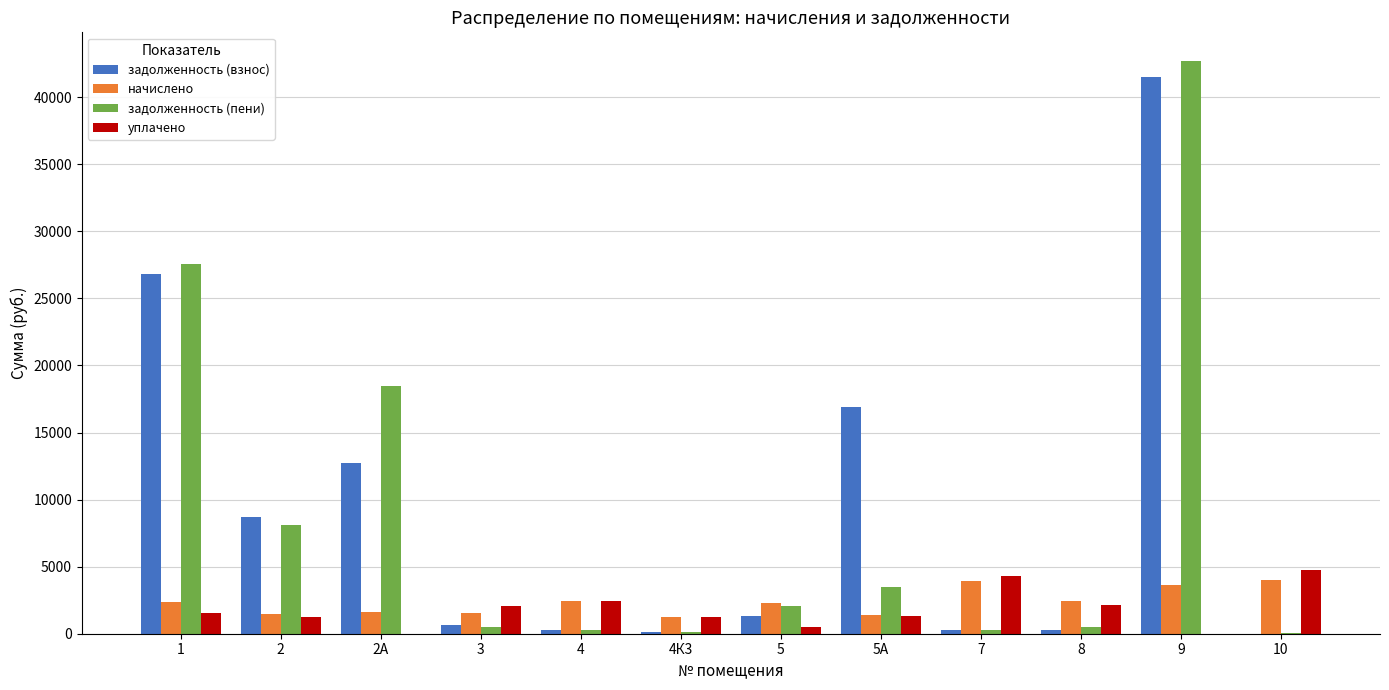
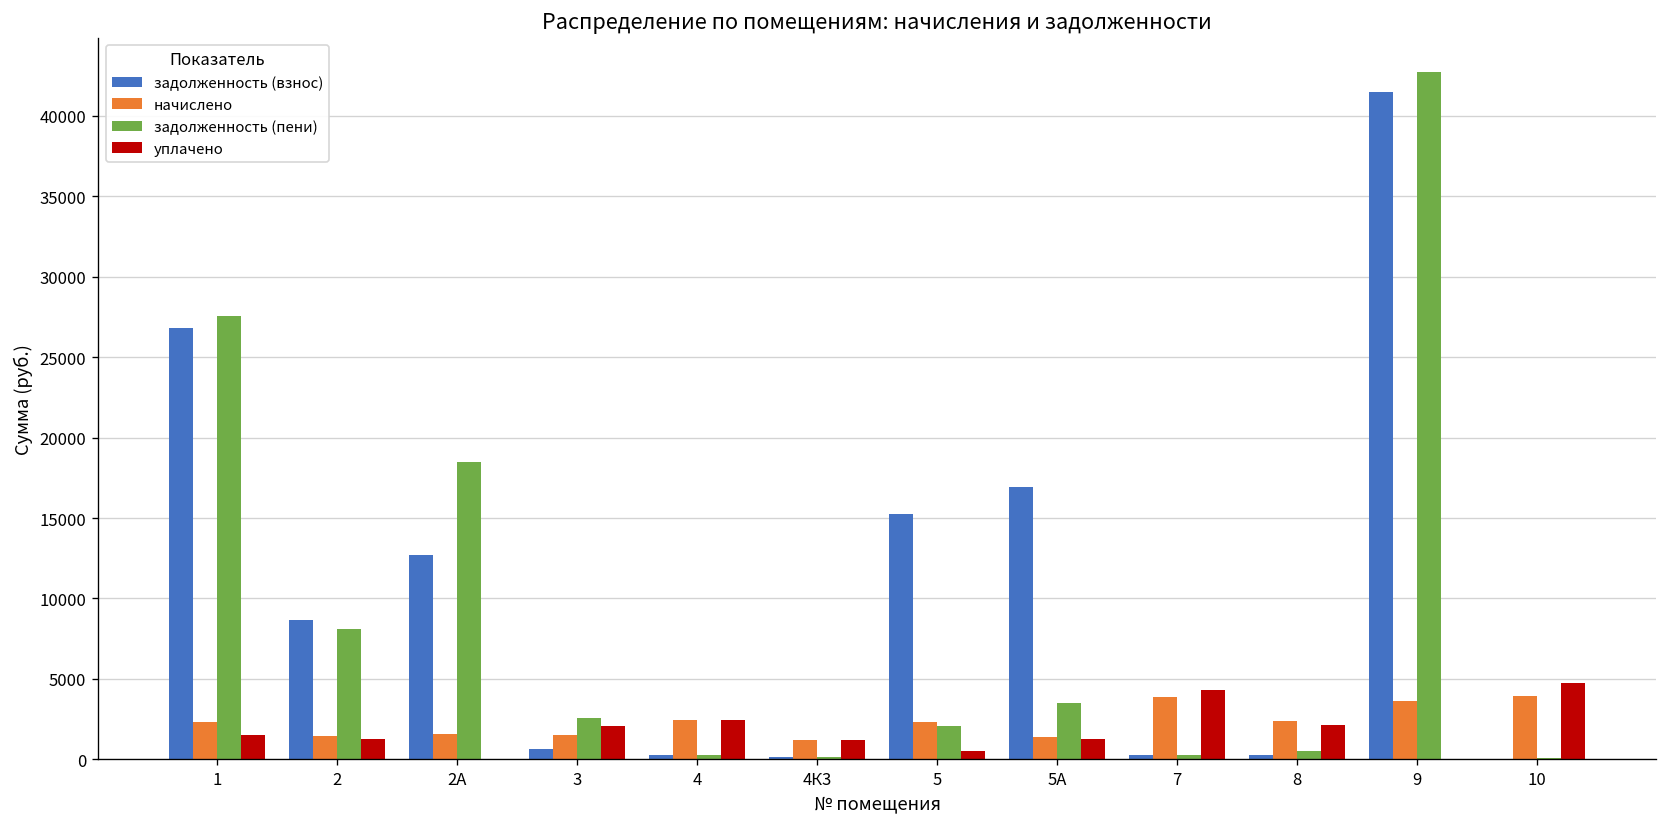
задолженность (пени), 3: 500 -> 2600
задолженность (взнос), 5: 1300 -> 15200
